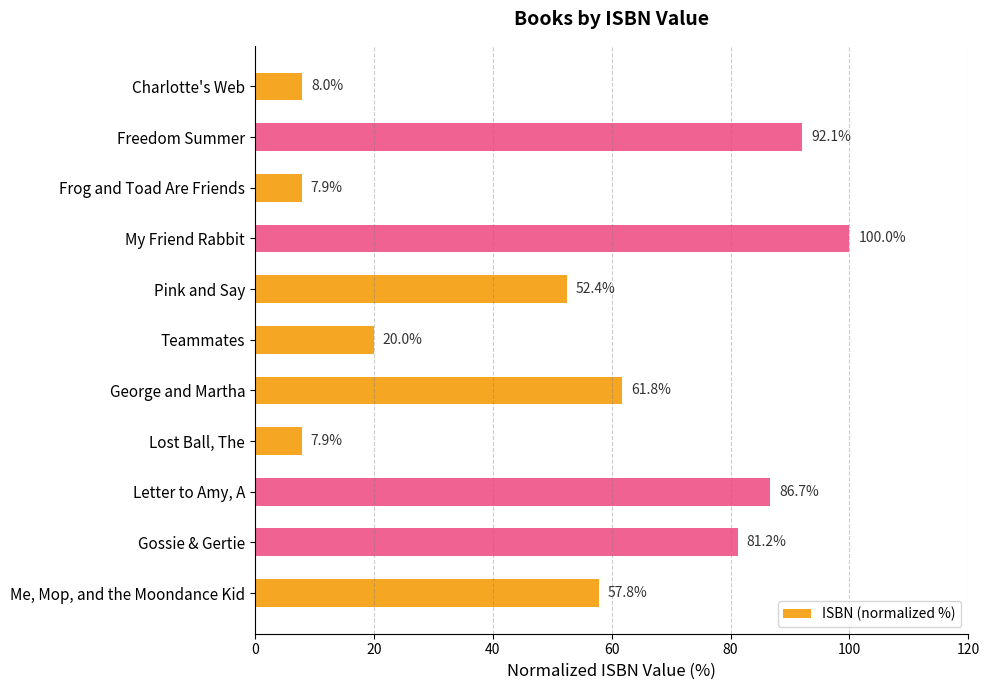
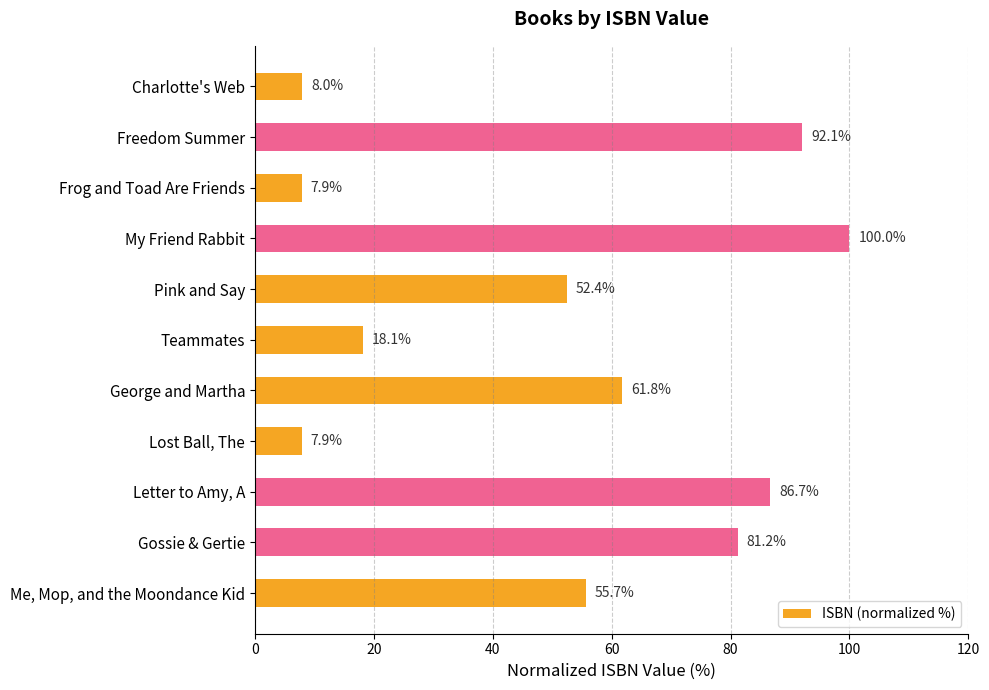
Teammates: 20.0% -> 18.1%
Me, Mop, and the Moondance Kid: 57.8% -> 55.7%
